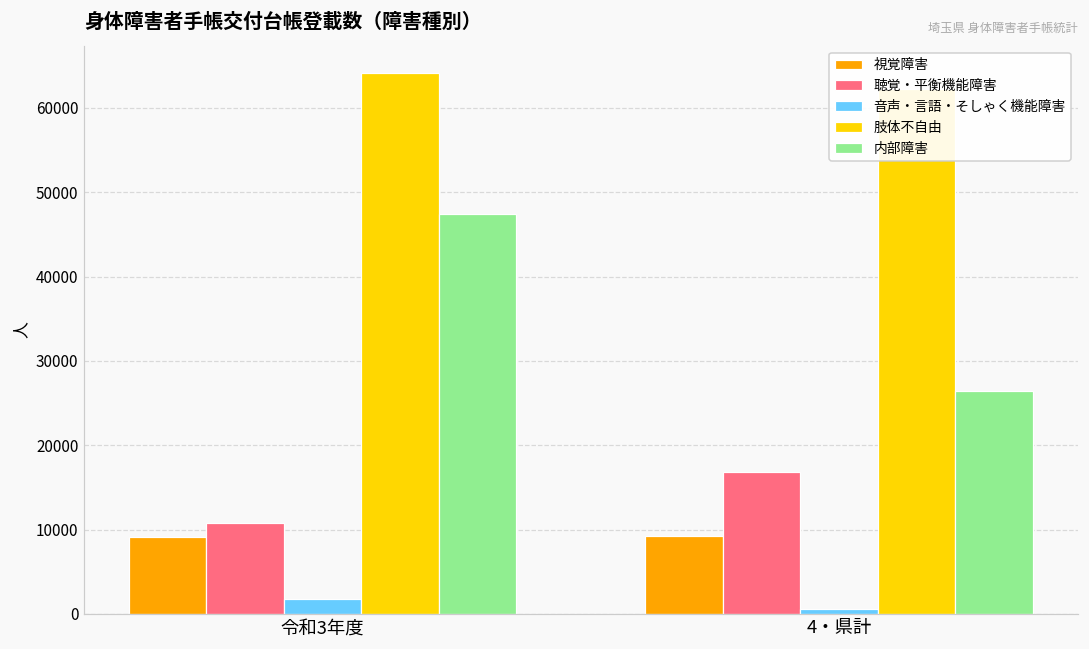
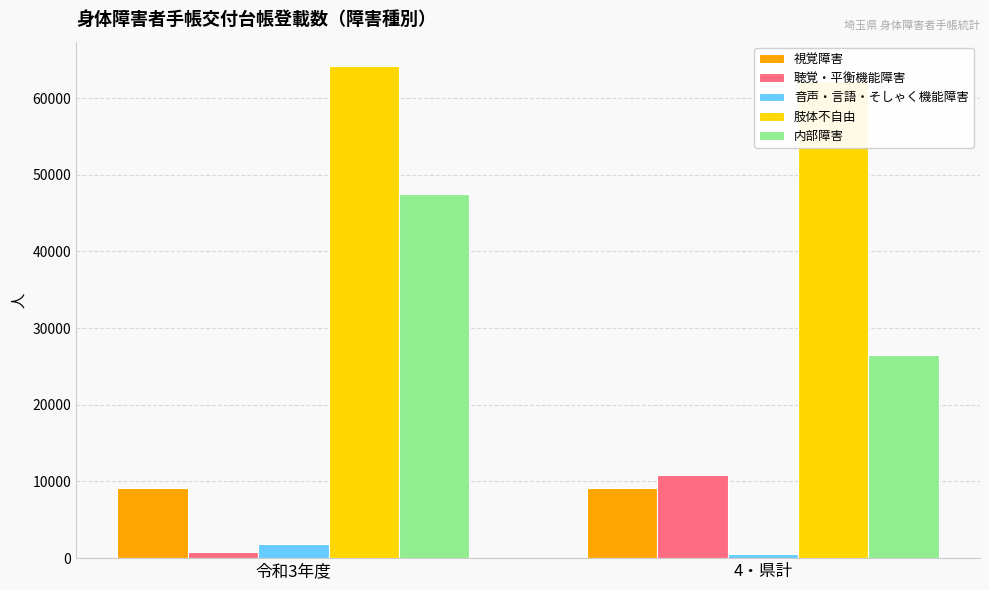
聴覚・平衡機能障害, 令和3年度: 11000 -> 1000
聴覚・平衡機能障害, 4・県計: 17000 -> 11000
